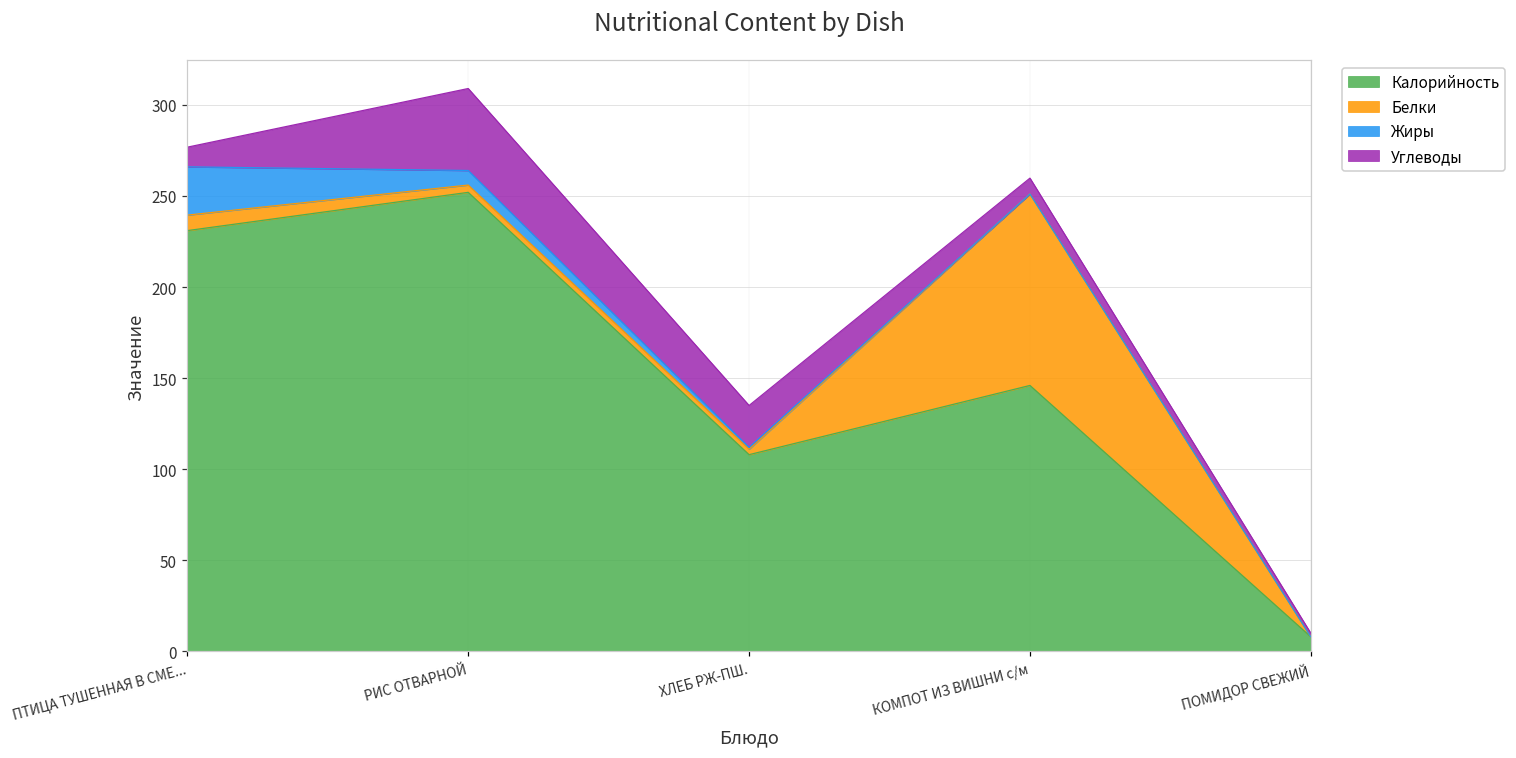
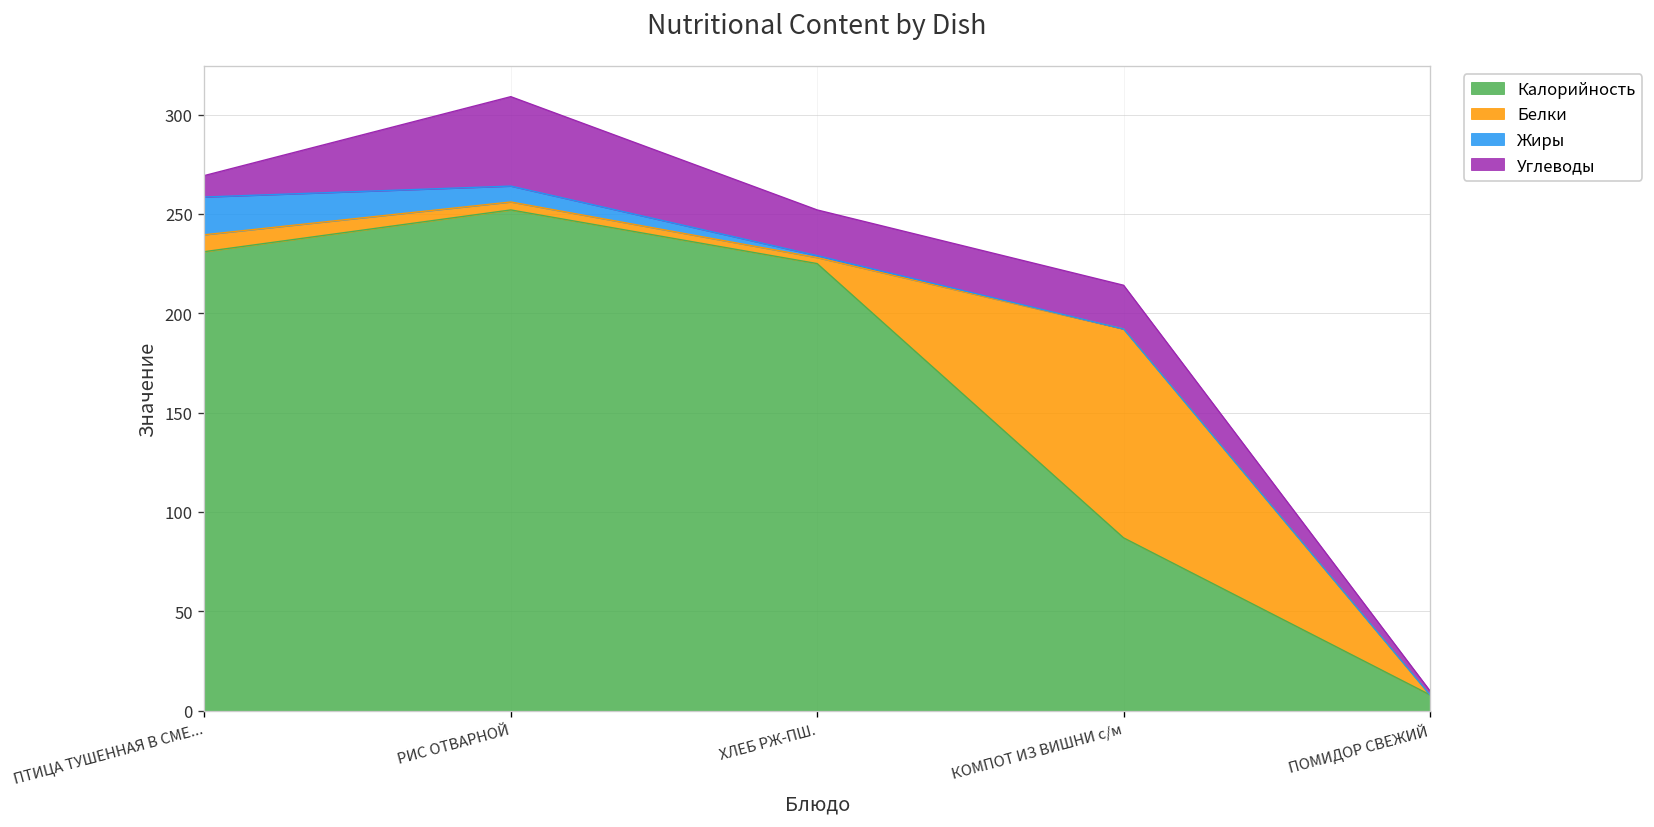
Жиры, ПТИЦА ТУШЕННАЯ В СМЕ...: 27 -> 19
Калорийность, ХЛЕБ РЖ-ПШ.: 108 -> 225
Калорийность, КОМПОТ ИЗ ВИШНИ с/м: 146 -> 87
Углеводы, КОМПОТ ИЗ ВИШНИ с/м: 9 -> 22
